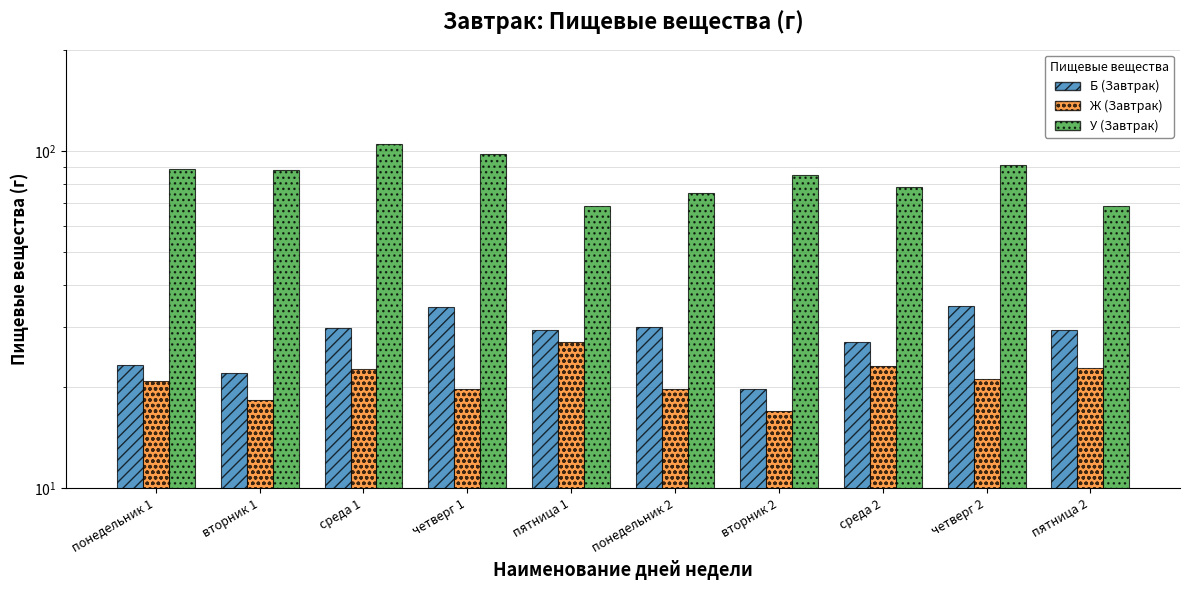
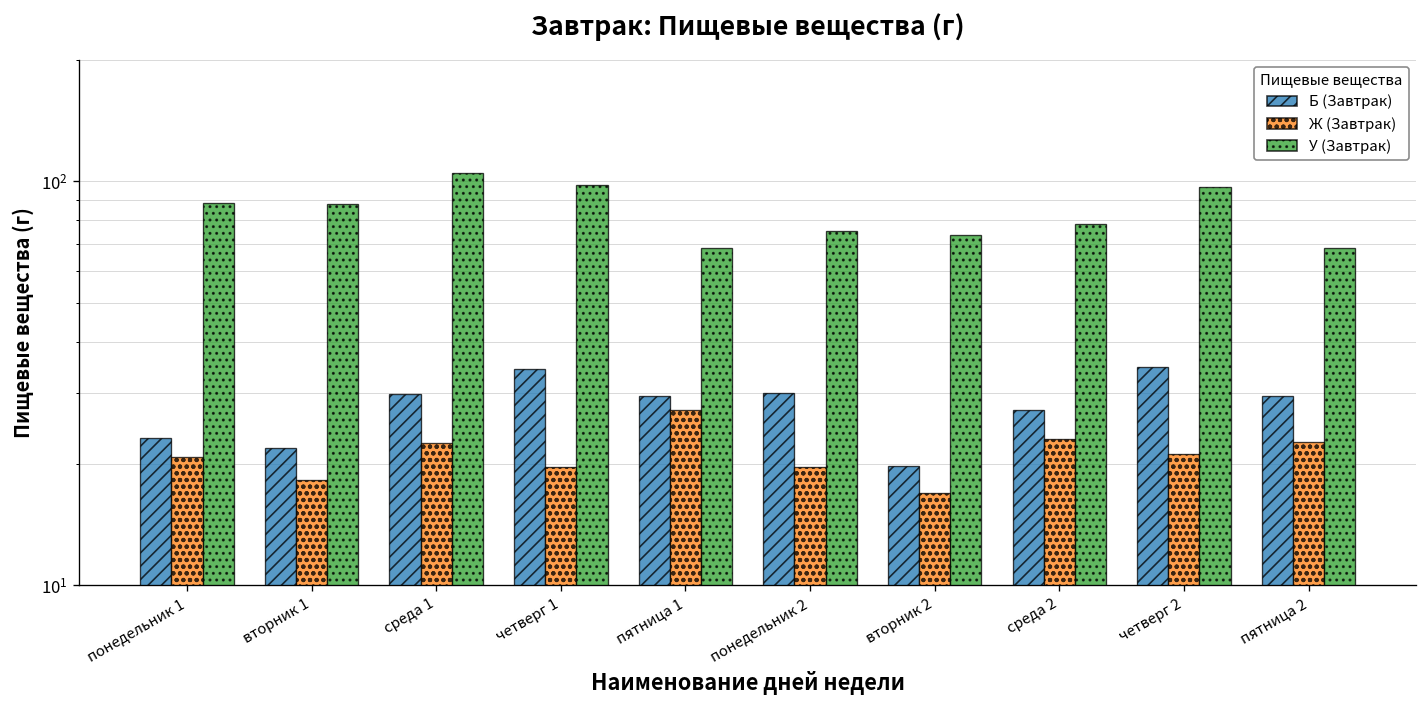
У (Завтрак), вторник 2: 85 -> 74
У (Завтрак), четверг 2: 91 -> 97
